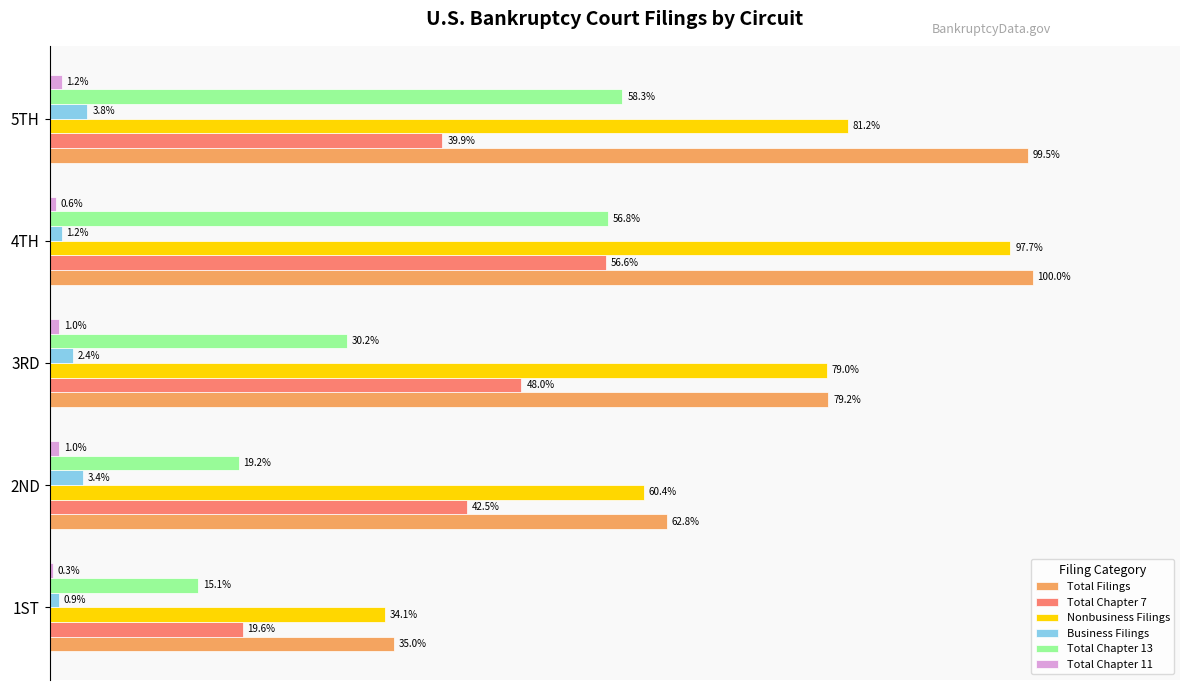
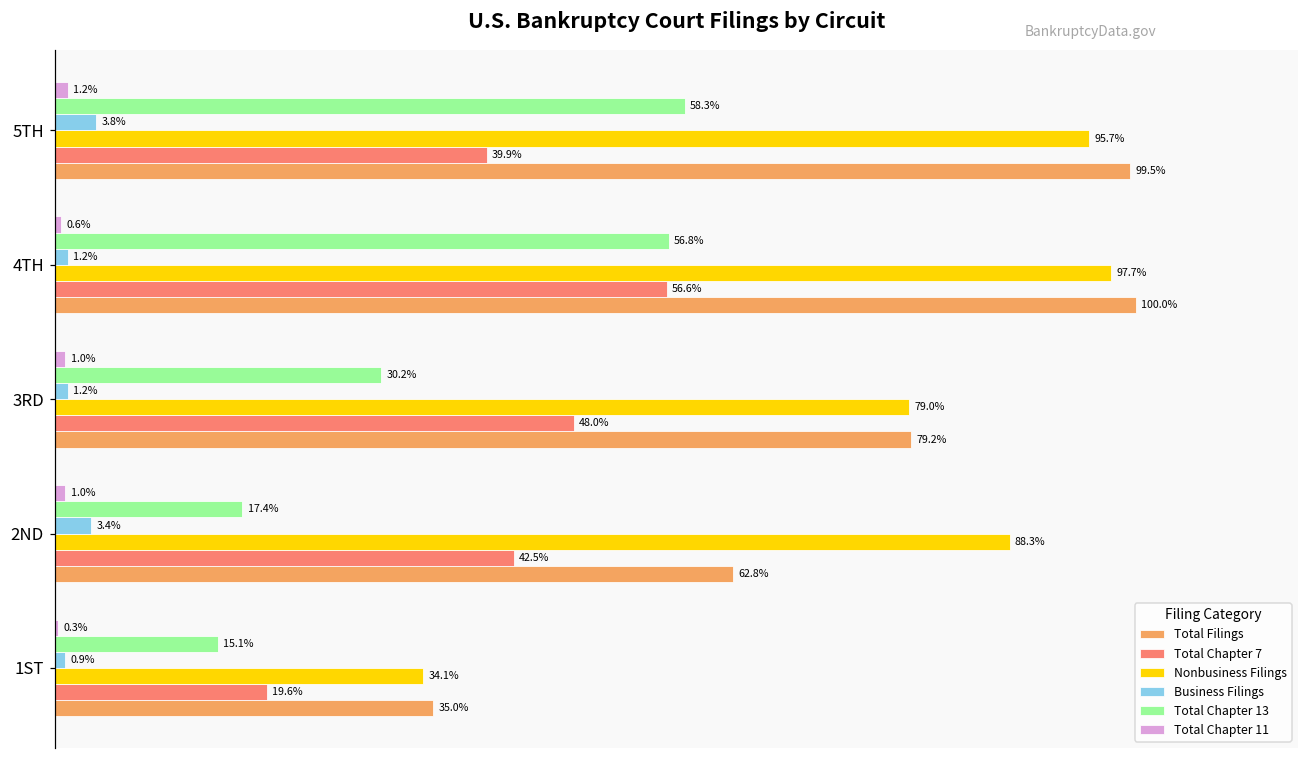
Nonbusiness Filings, 5TH: 81.2% -> 95.7%
Business Filings, 3RD: 2.4% -> 1.2%
Total Chapter 13, 2ND: 19.2% -> 17.4%
Nonbusiness Filings, 2ND: 60.4% -> 88.3%
